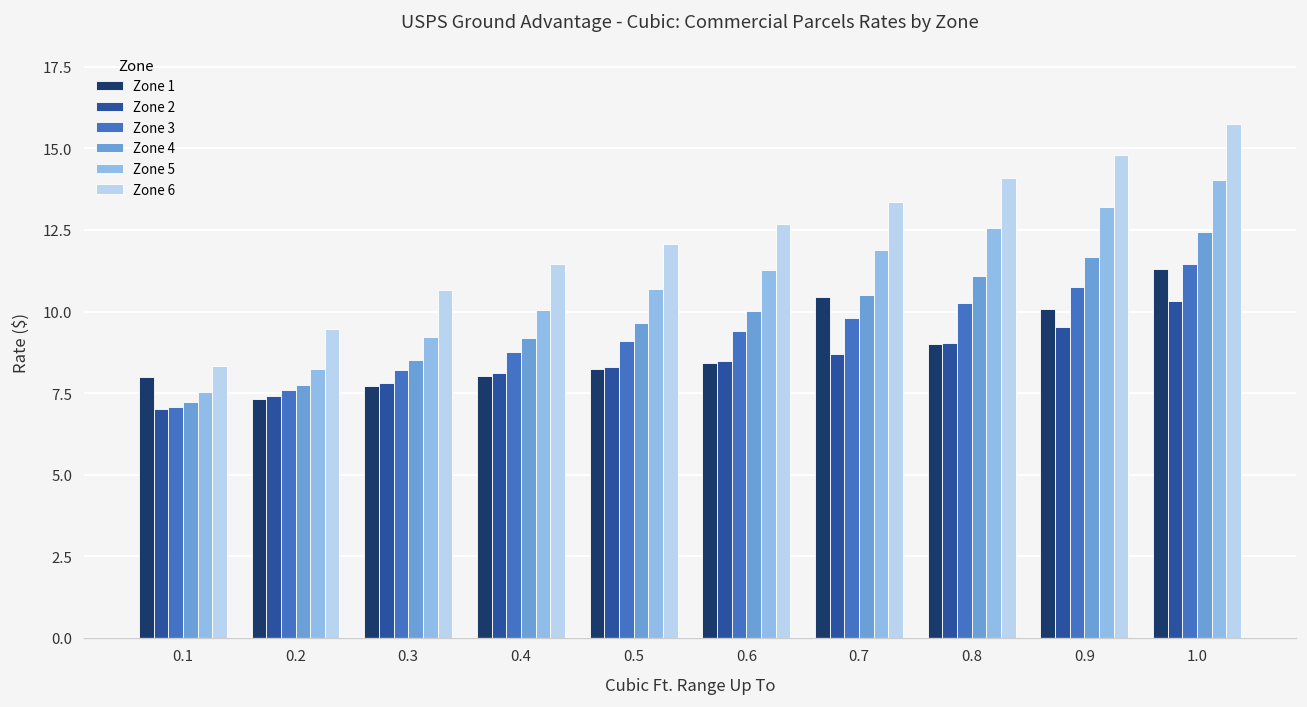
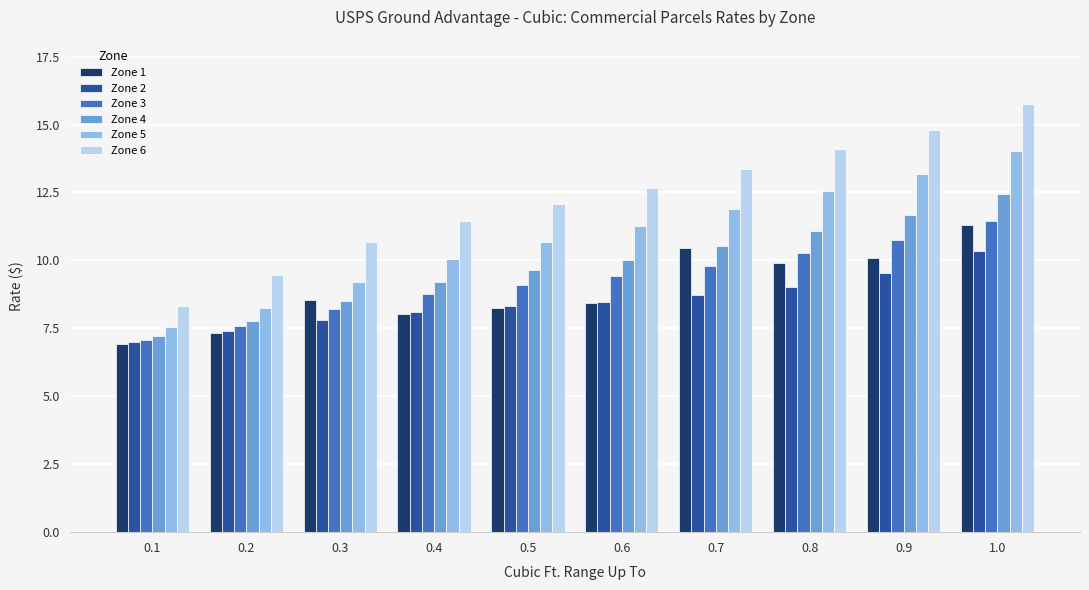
Zone 1, 0.1: 8.0 -> 6.9
Zone 1, 0.3: 7.7 -> 8.5
Zone 1, 0.8: 9.0 -> 9.9
